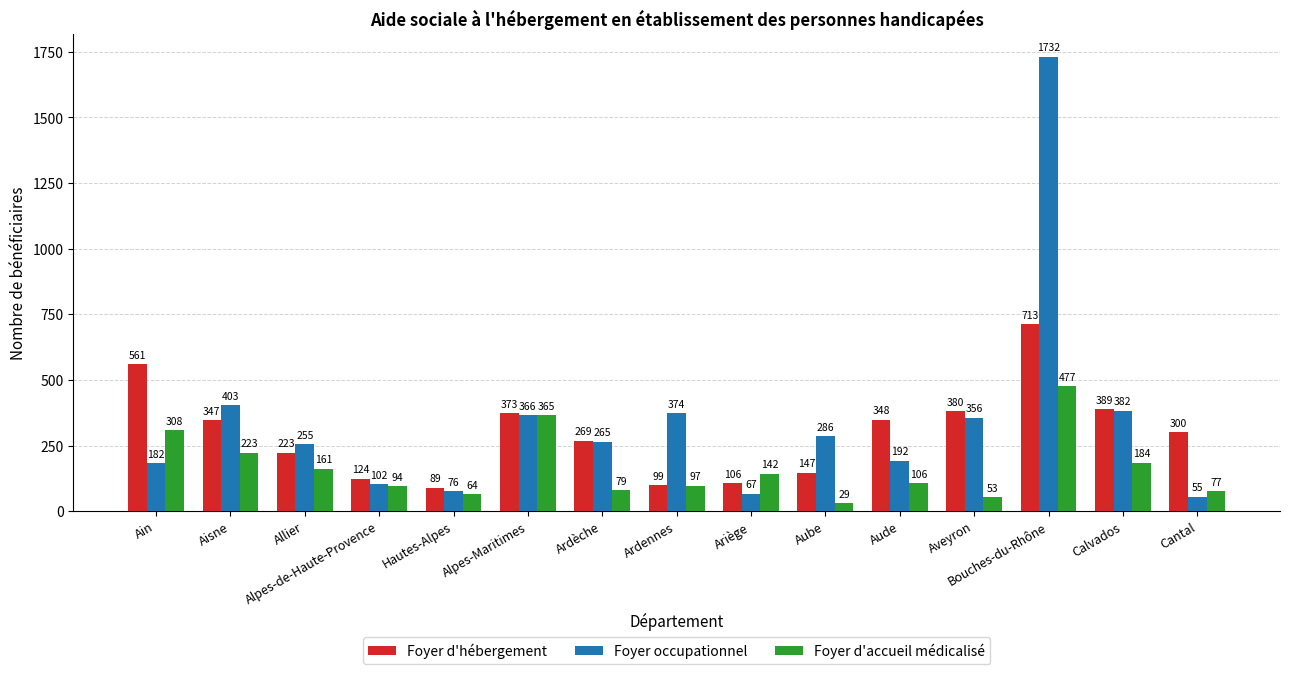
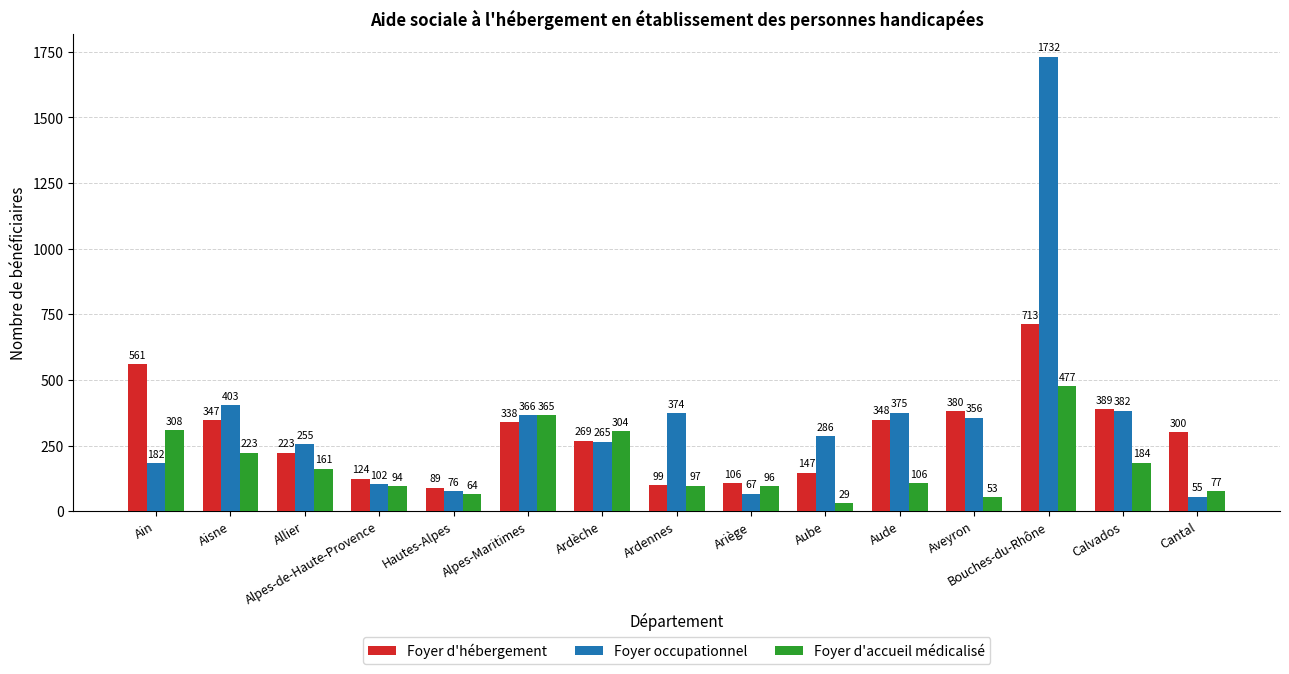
Foyer d'hébergement, Alpes-Maritimes: 373 -> 338
Foyer d'accueil médicalisé, Ardèche: 79 -> 304
Foyer d'accueil médicalisé, Ariège: 142 -> 96
Foyer occupationnel, Aude: 192 -> 375
